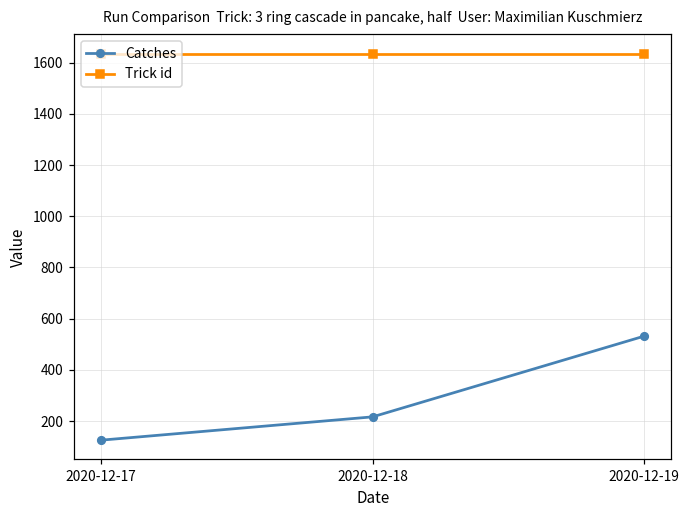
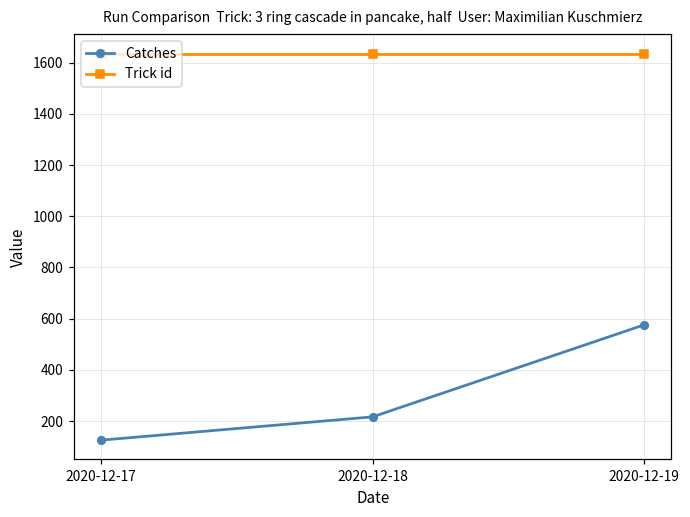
Catches, 2020-12-19: 530 -> 580
